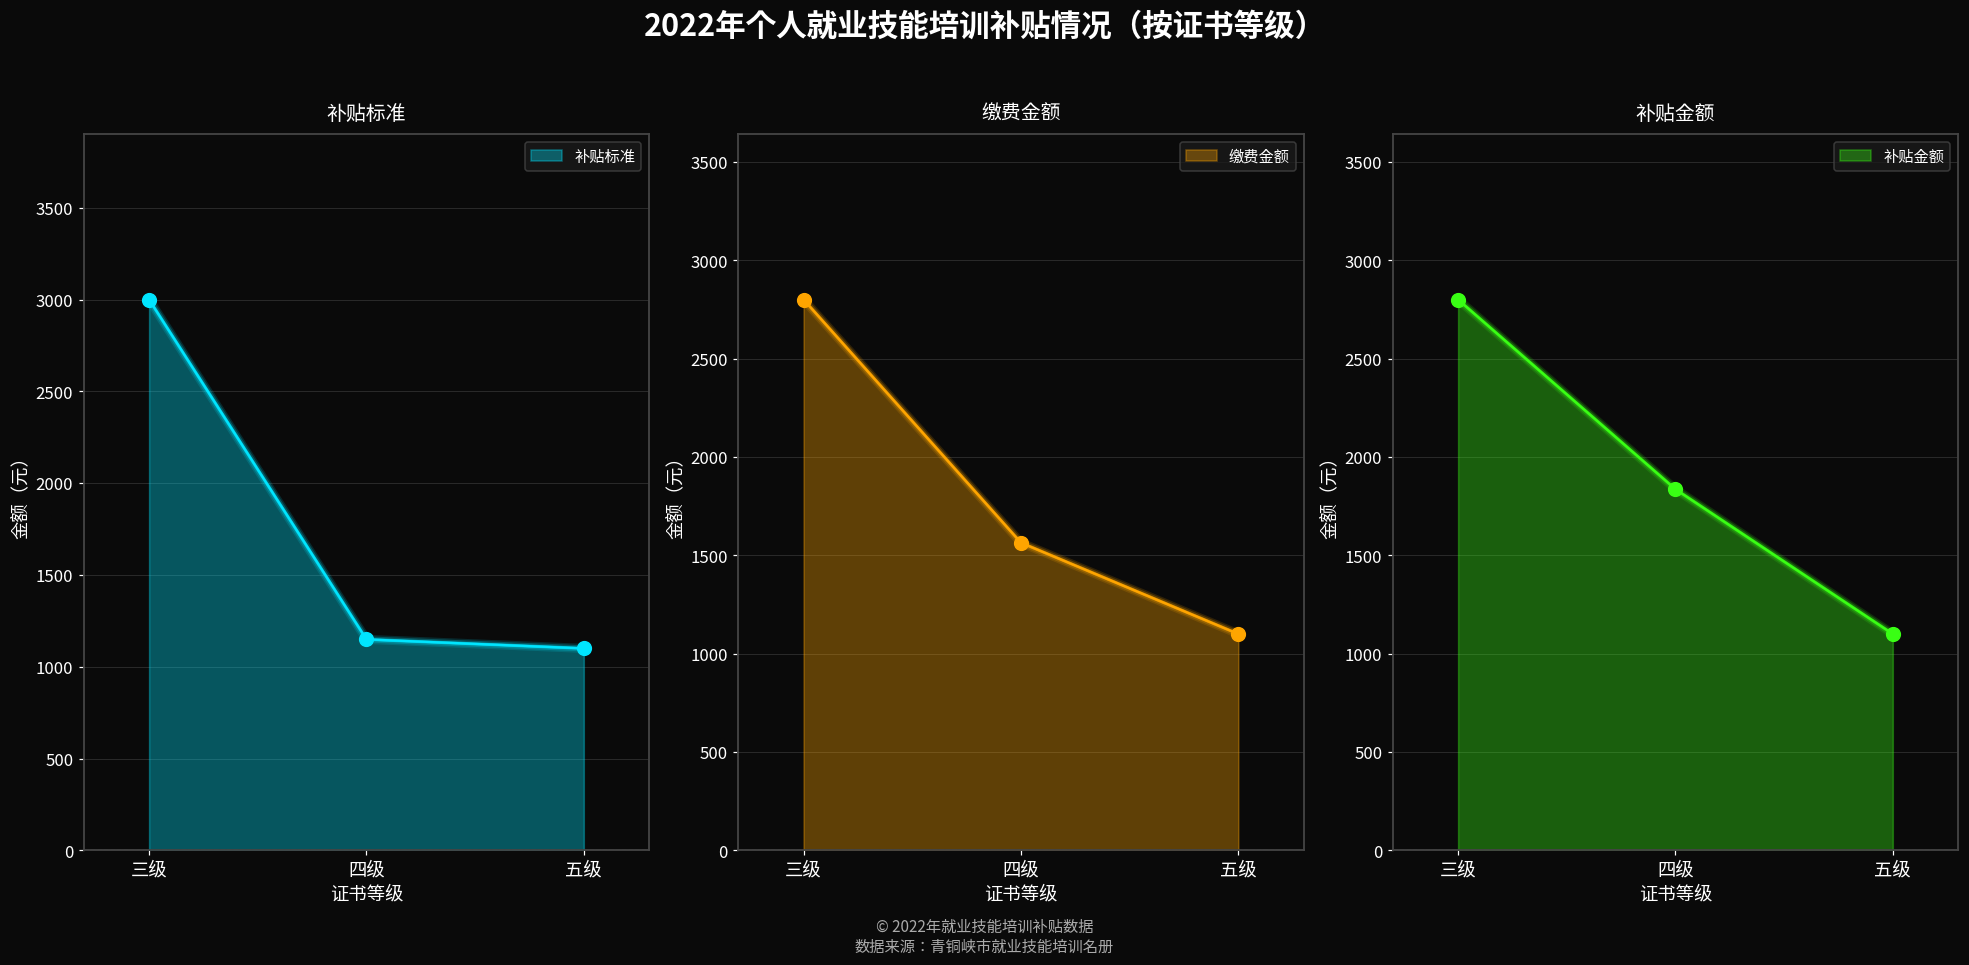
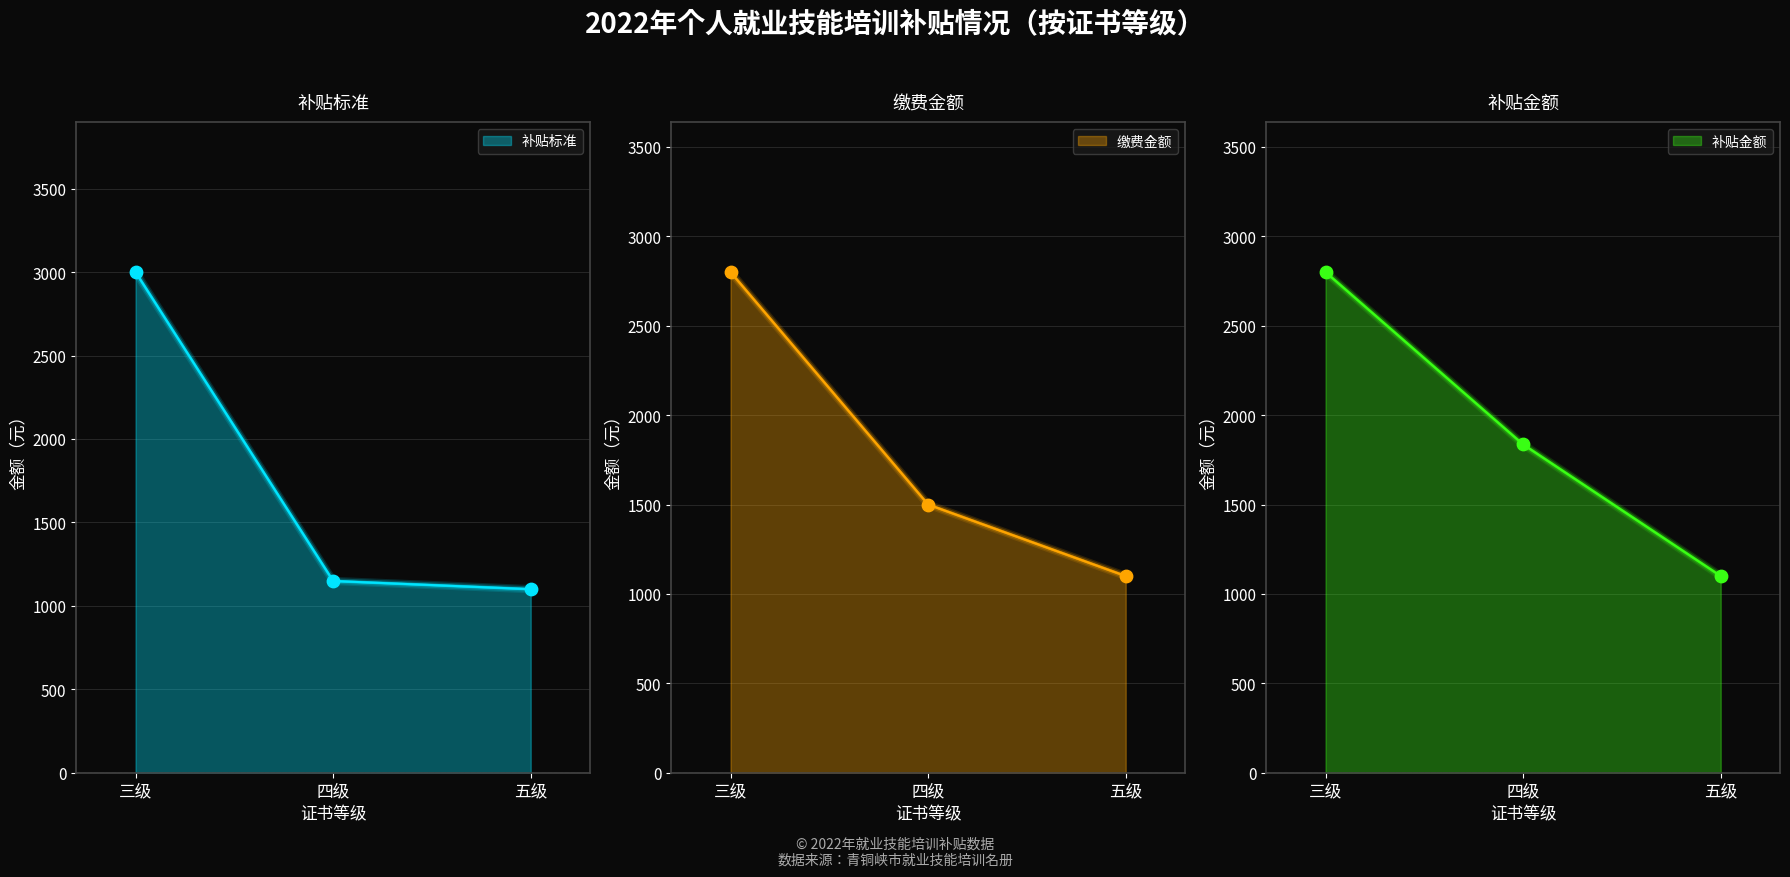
缴费金额, 四级: 1560 -> 1500
